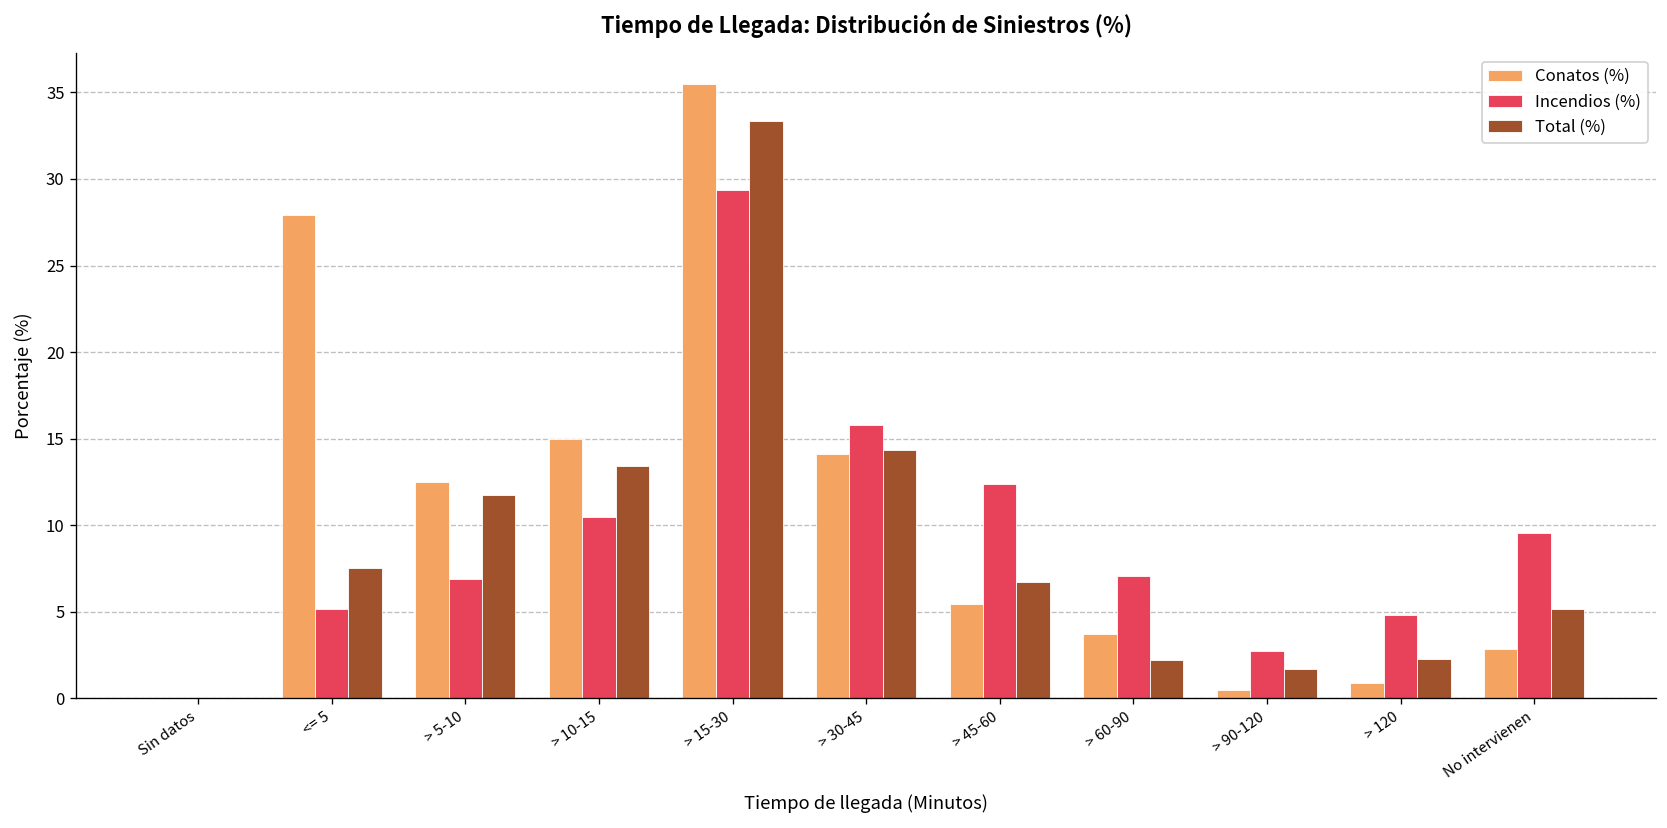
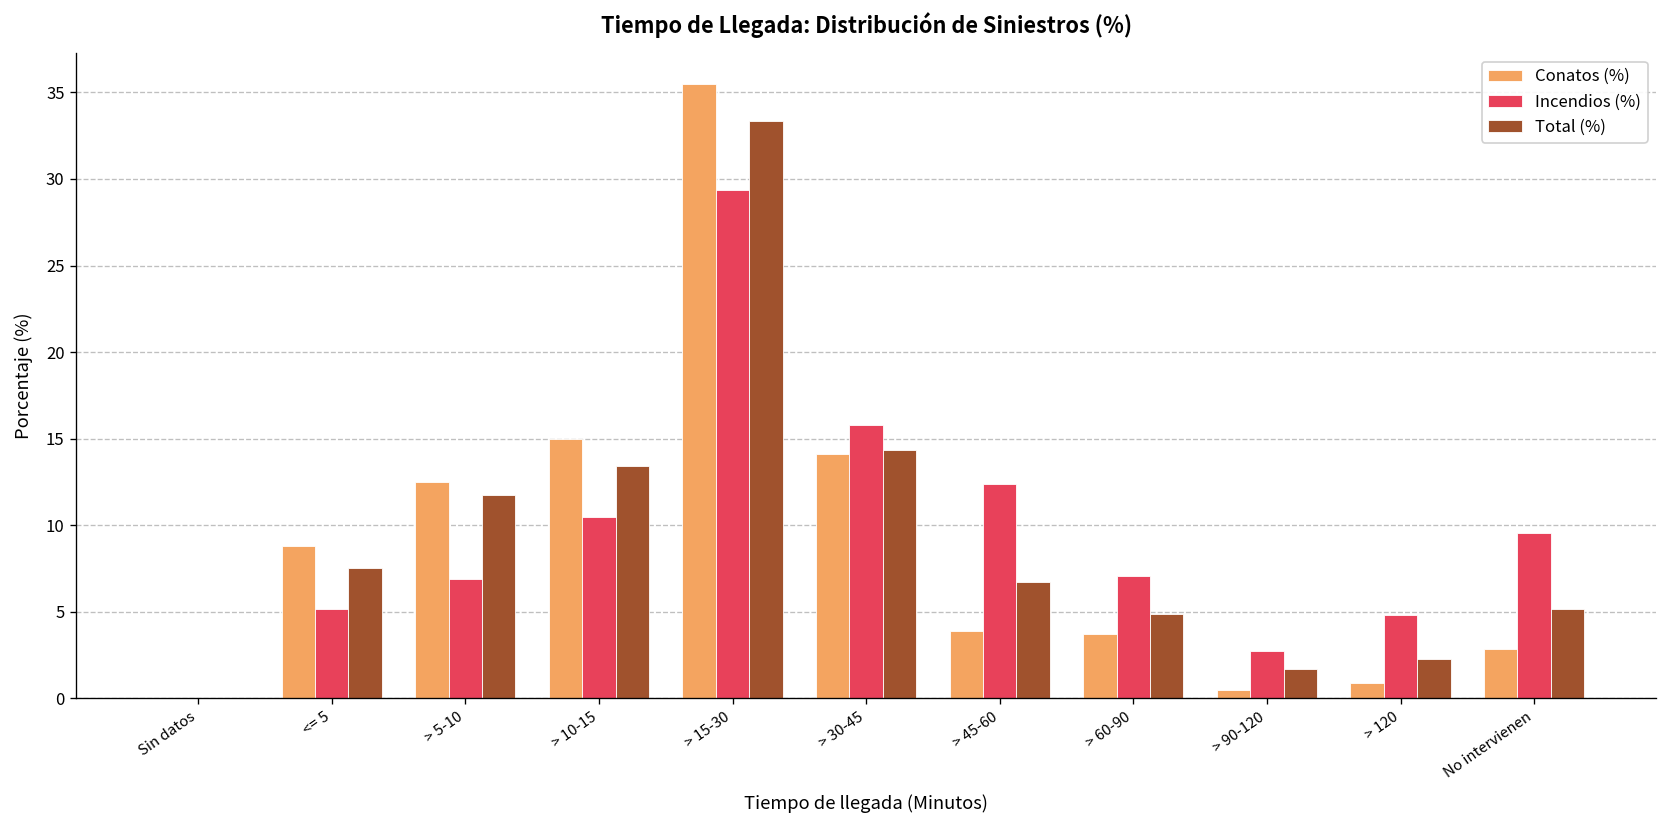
Conatos (%), <= 5: 27.9 -> 8.8
Conatos (%), > 45-60: 5.5 -> 3.9
Total (%), > 60-90: 2.2 -> 4.9
